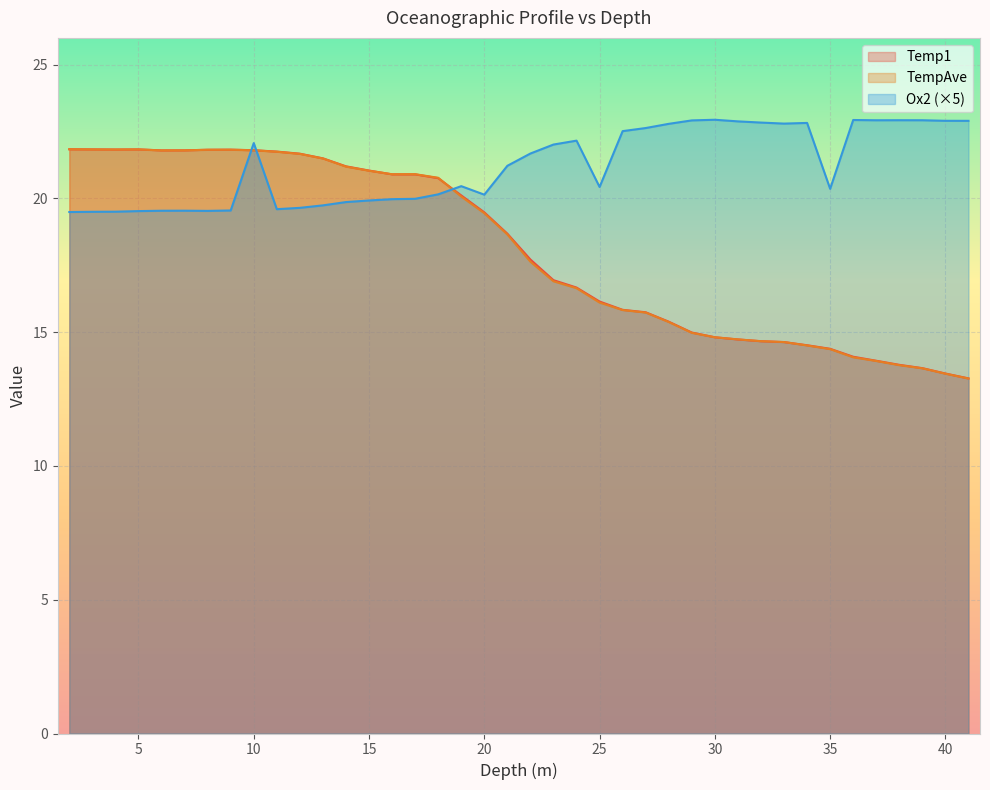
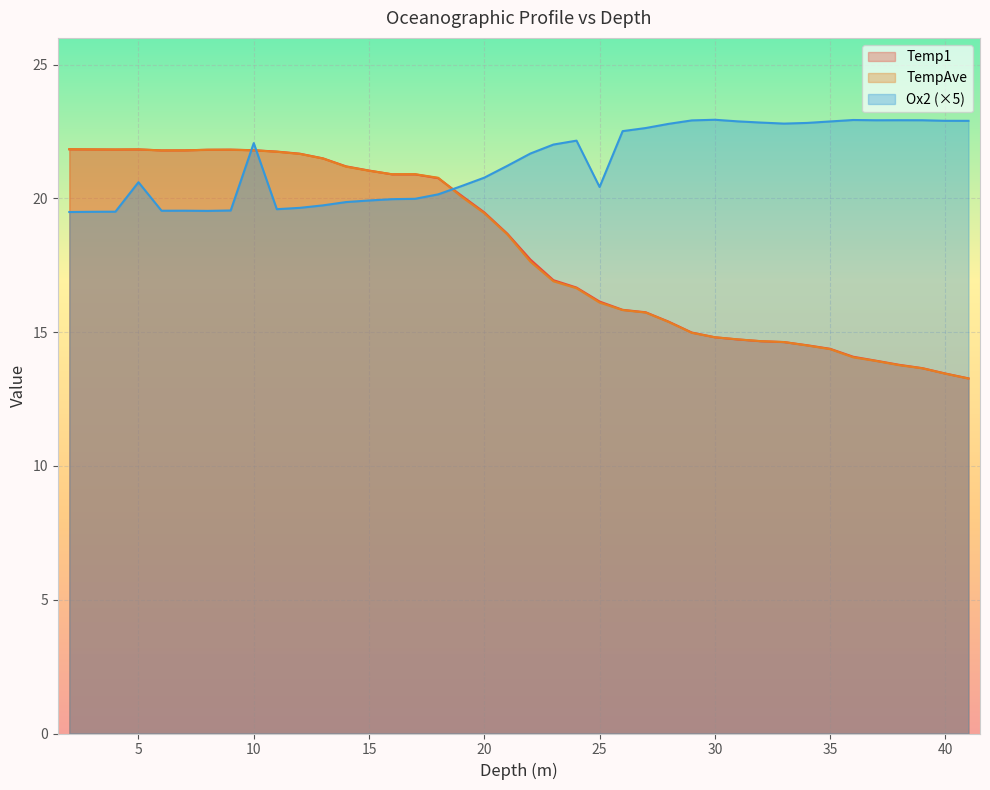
Ox2 (×5), 5: 19.5 -> 20.6
Ox2 (×5), 20: 20.1 -> 20.8
Ox2 (×5), 35: 20.4 -> 22.9
